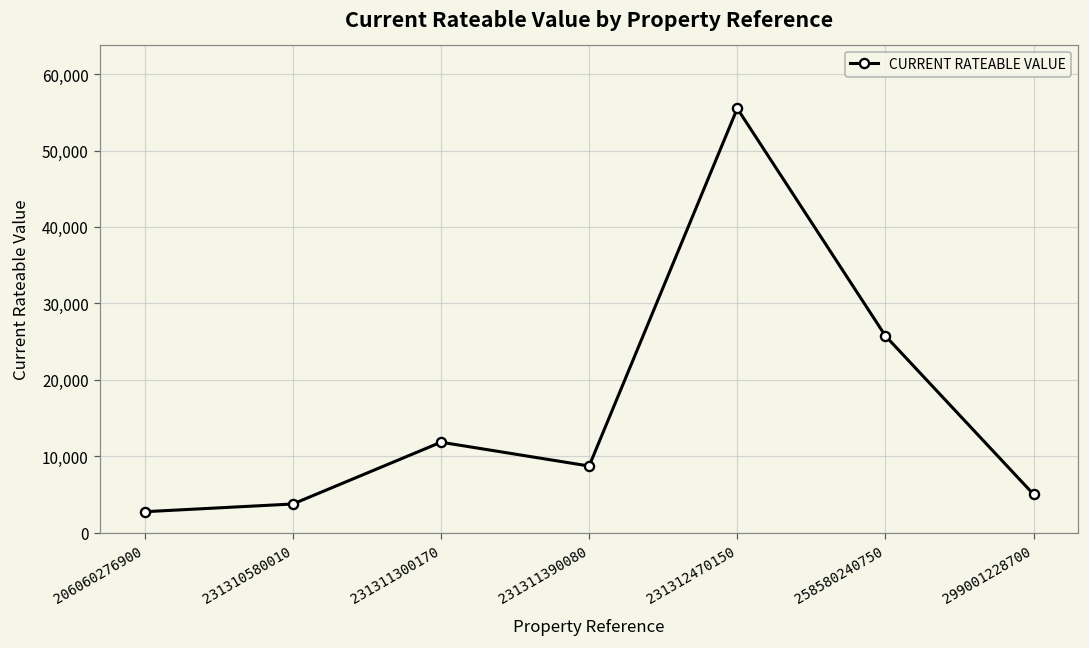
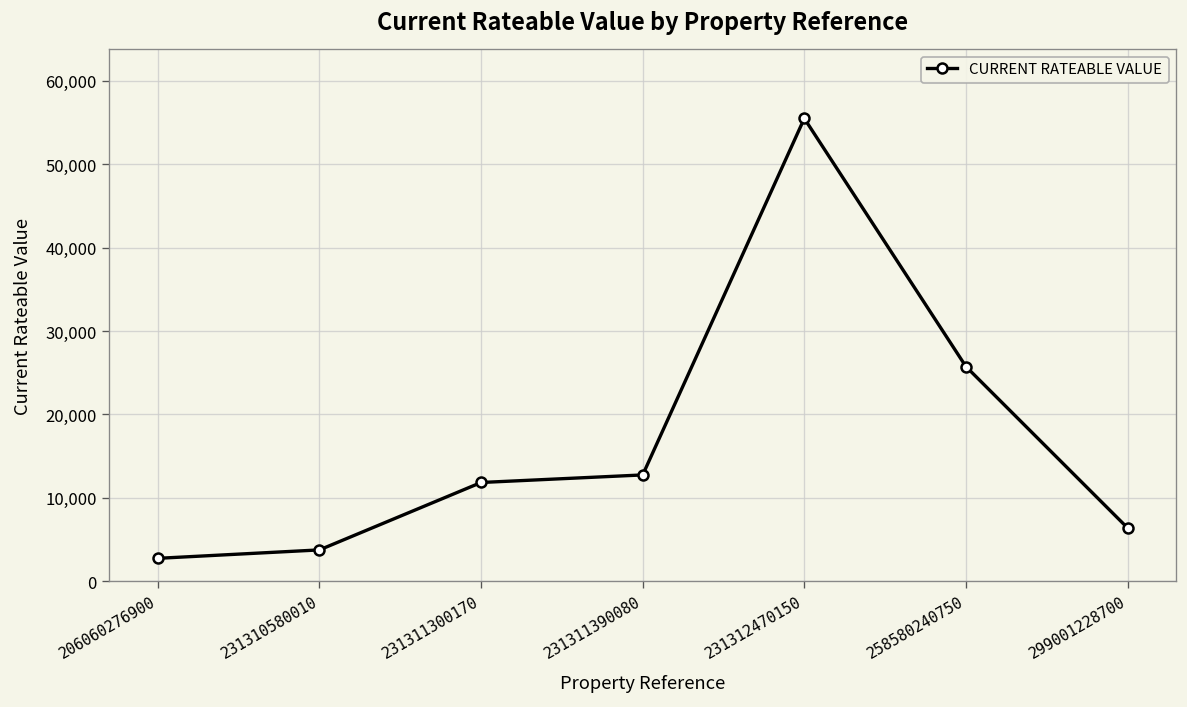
231311390080: 9,000 -> 13,000
299001228700: 5,000 -> 6,000
